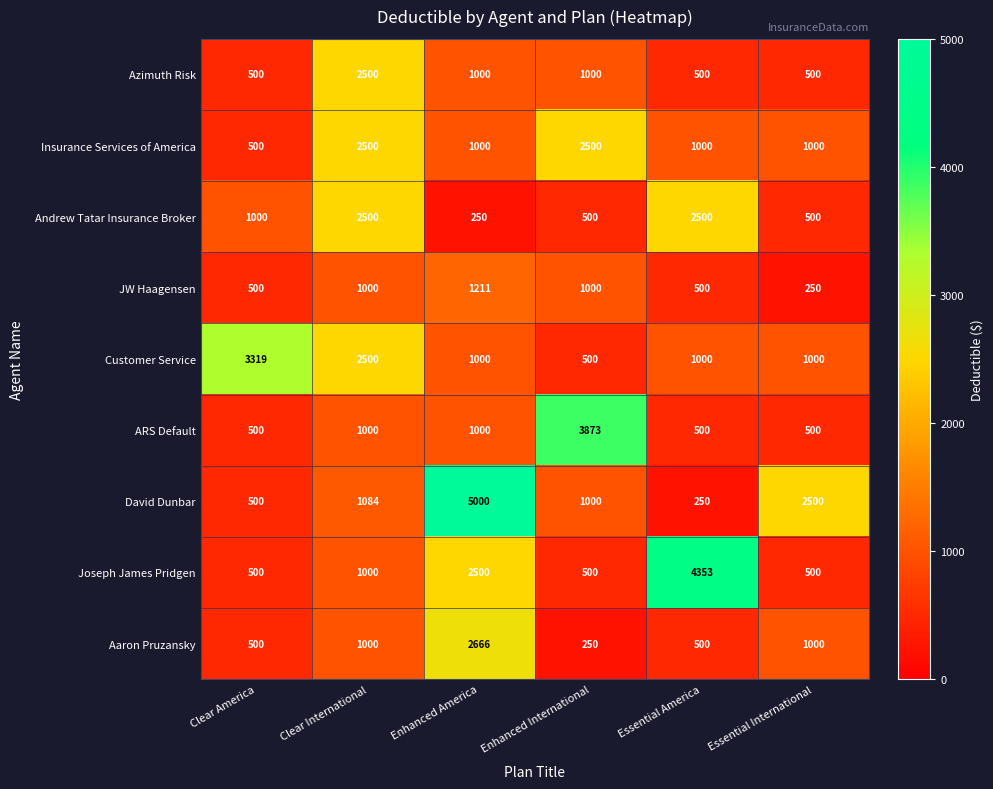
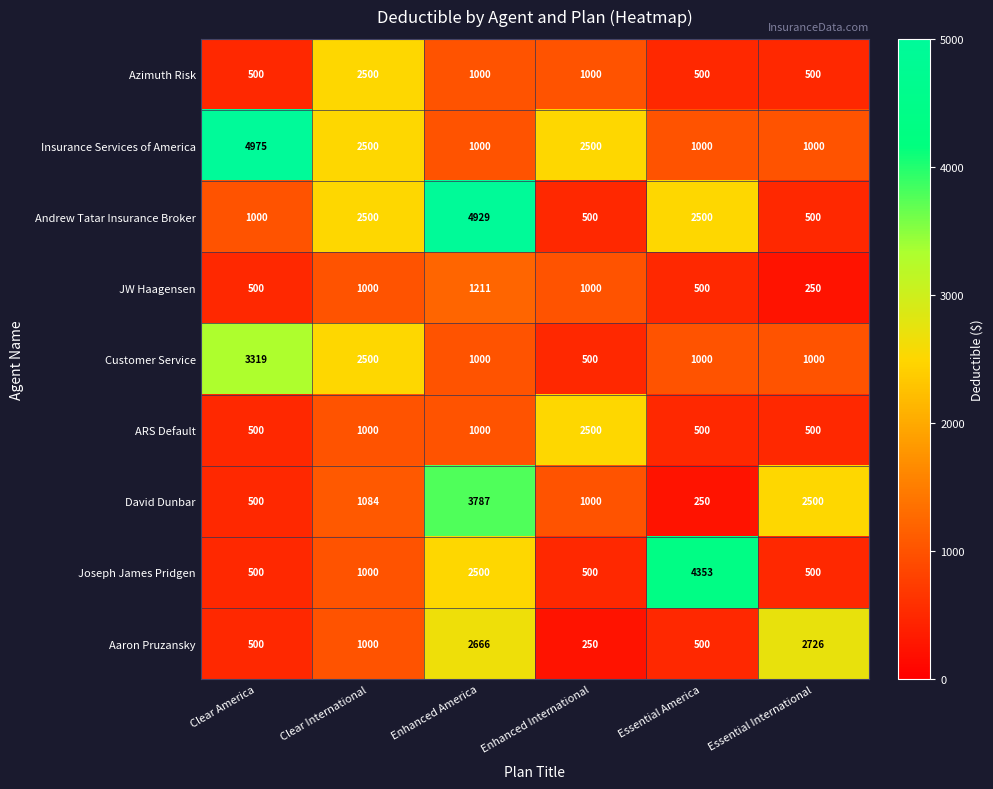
Insurance Services of America, Clear America: 500 -> 4975
Andrew Tatar Insurance Broker, Enhanced America: 250 -> 4929
ARS Default, Enhanced International: 3873 -> 2500
David Dunbar, Enhanced America: 5000 -> 3787
Aaron Pruzansky, Essential International: 1000 -> 2726
